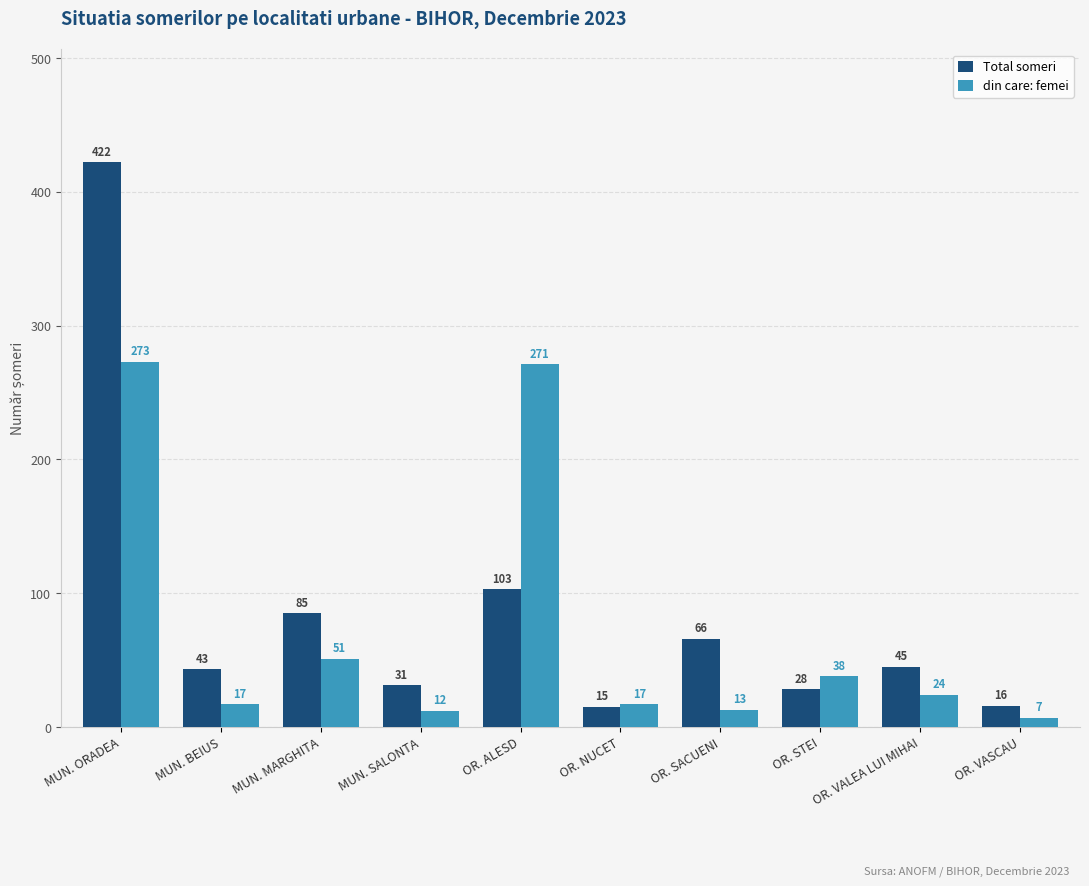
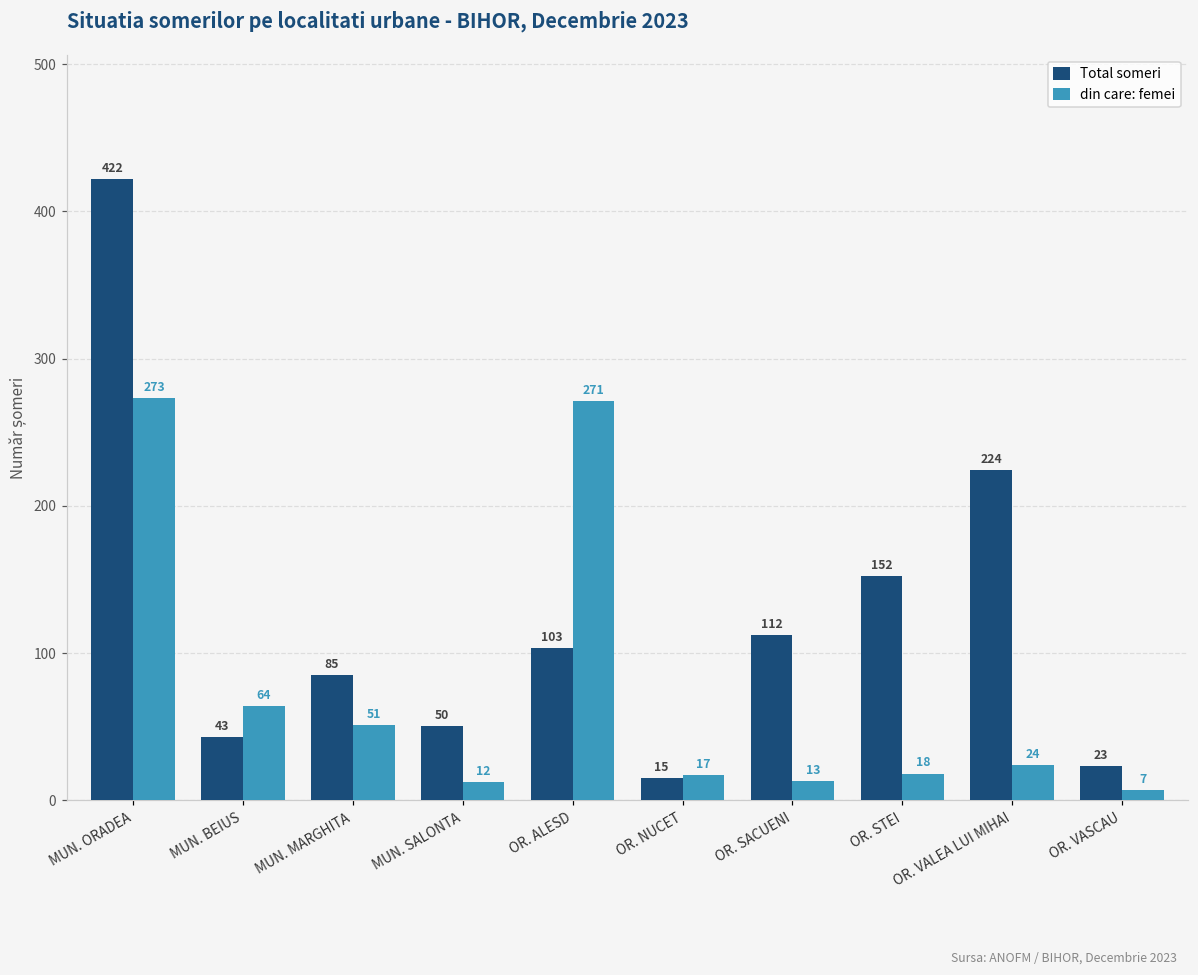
din care: femei, MUN. BEIUS: 17 -> 64
Total someri, MUN. SALONTA: 31 -> 50
Total someri, OR. SACUENI: 66 -> 112
Total someri, OR. STEI: 28 -> 152
din care: femei, OR. STEI: 38 -> 18
Total someri, OR. VALEA LUI MIHAI: 45 -> 224
Total someri, OR. VASCAU: 16 -> 23
